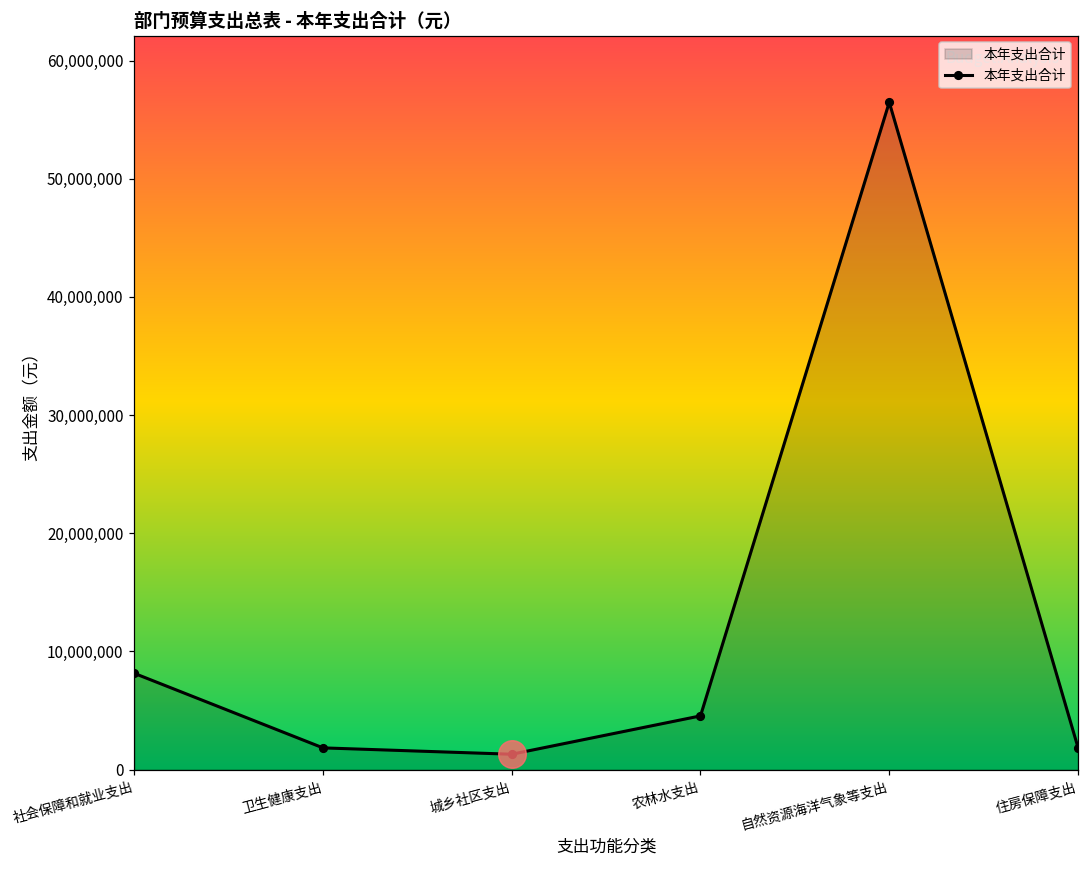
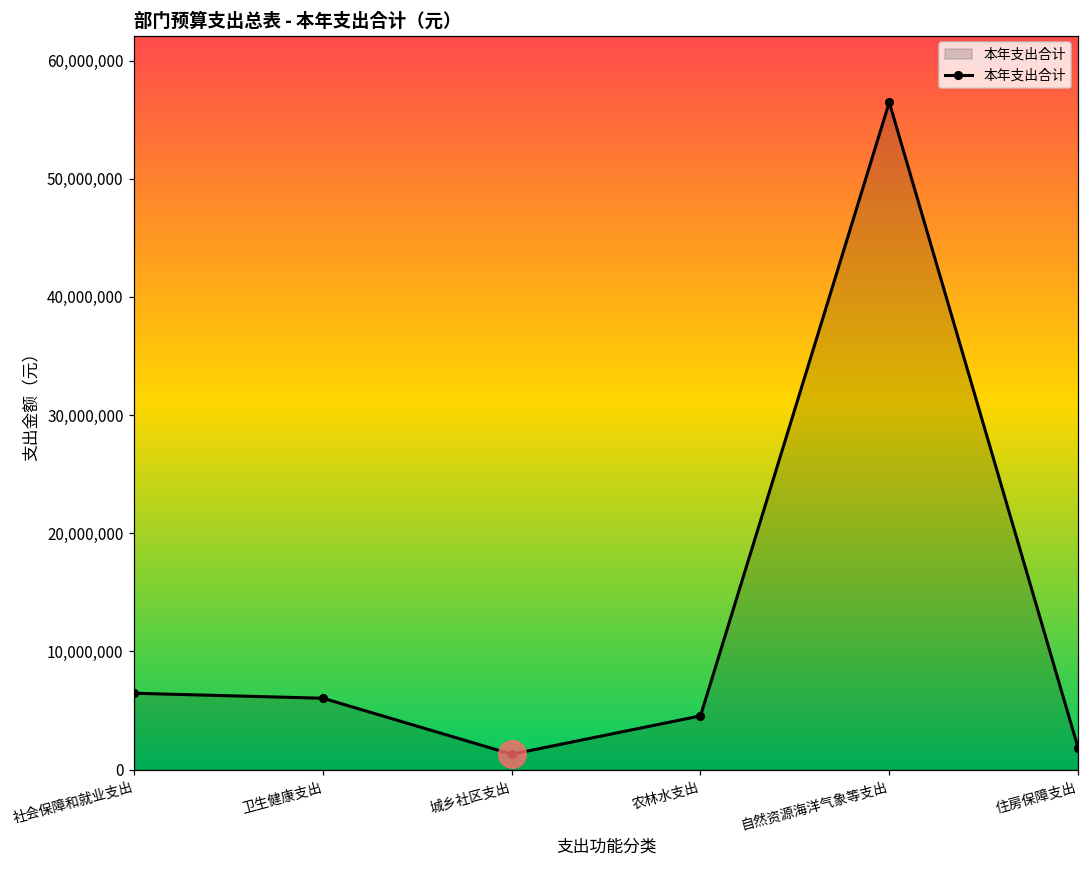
本年支出合计, 社会保障和就业支出: 8,100,000 -> 6,500,000
本年支出合计, 卫生健康支出: 1,800,000 -> 6,000,000
